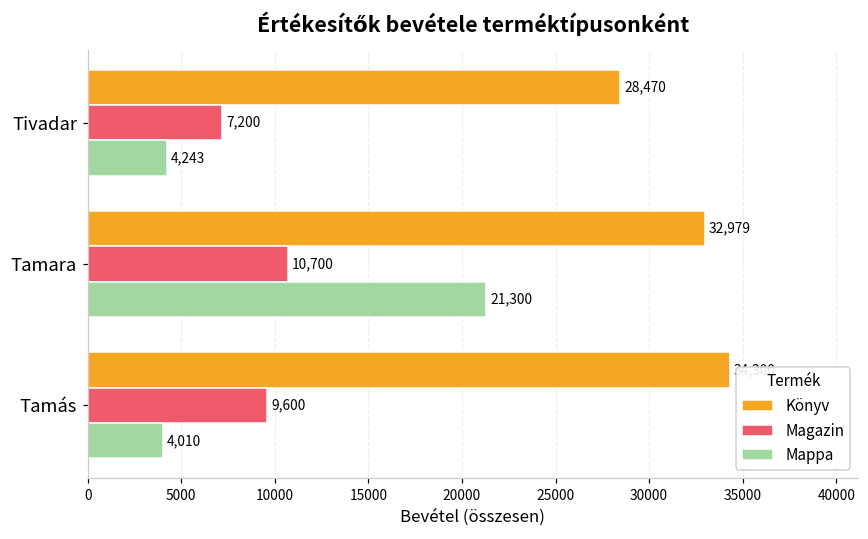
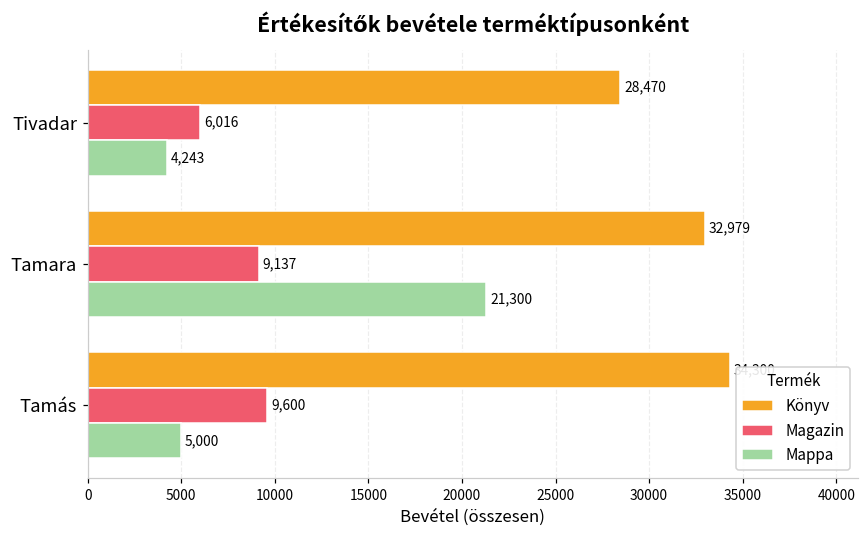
Magazin, Tivadar: 7,200 -> 6,016
Magazin, Tamara: 10,700 -> 9,137
Mappa, Tamás: 4,010 -> 5,000
